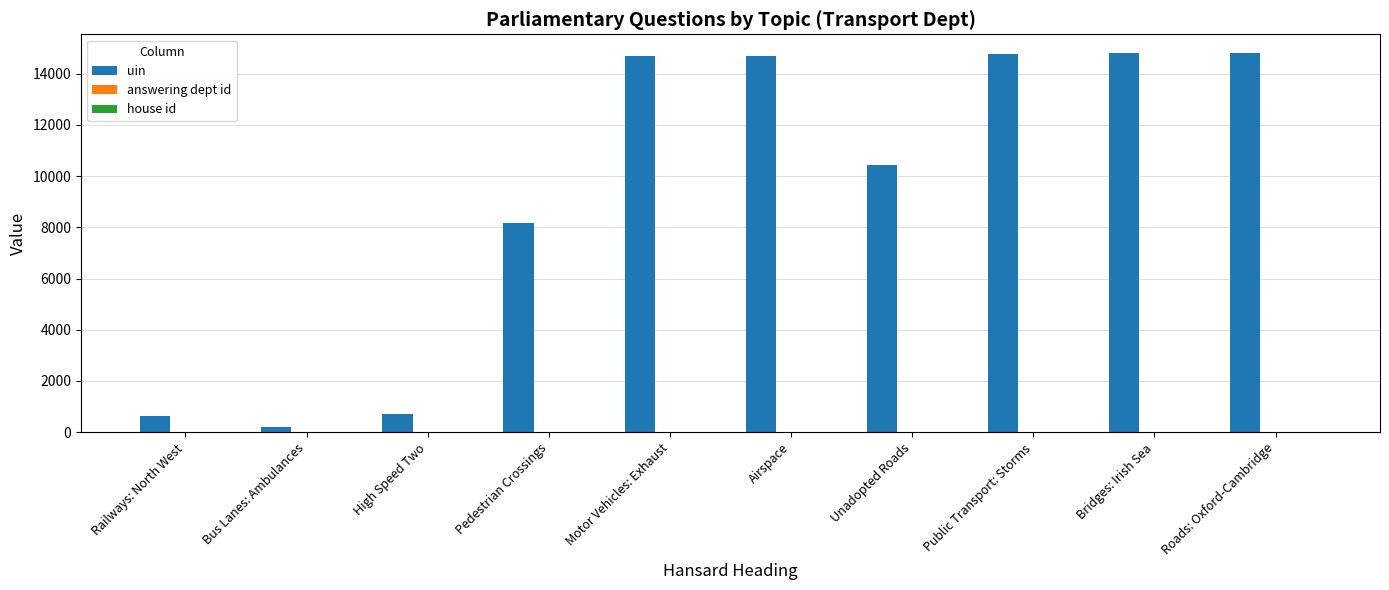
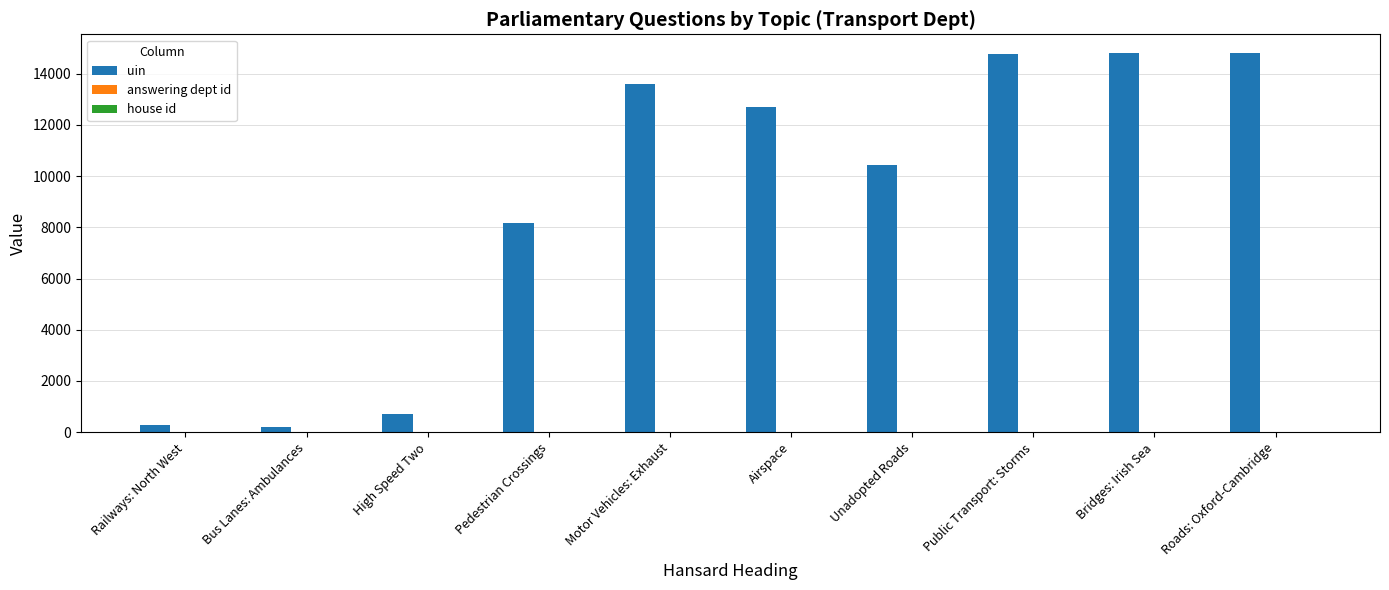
uin, Railways: North West: 600 -> 300
uin, Motor Vehicles: Exhaust: 14700 -> 13600
uin, Airspace: 14700 -> 12700
